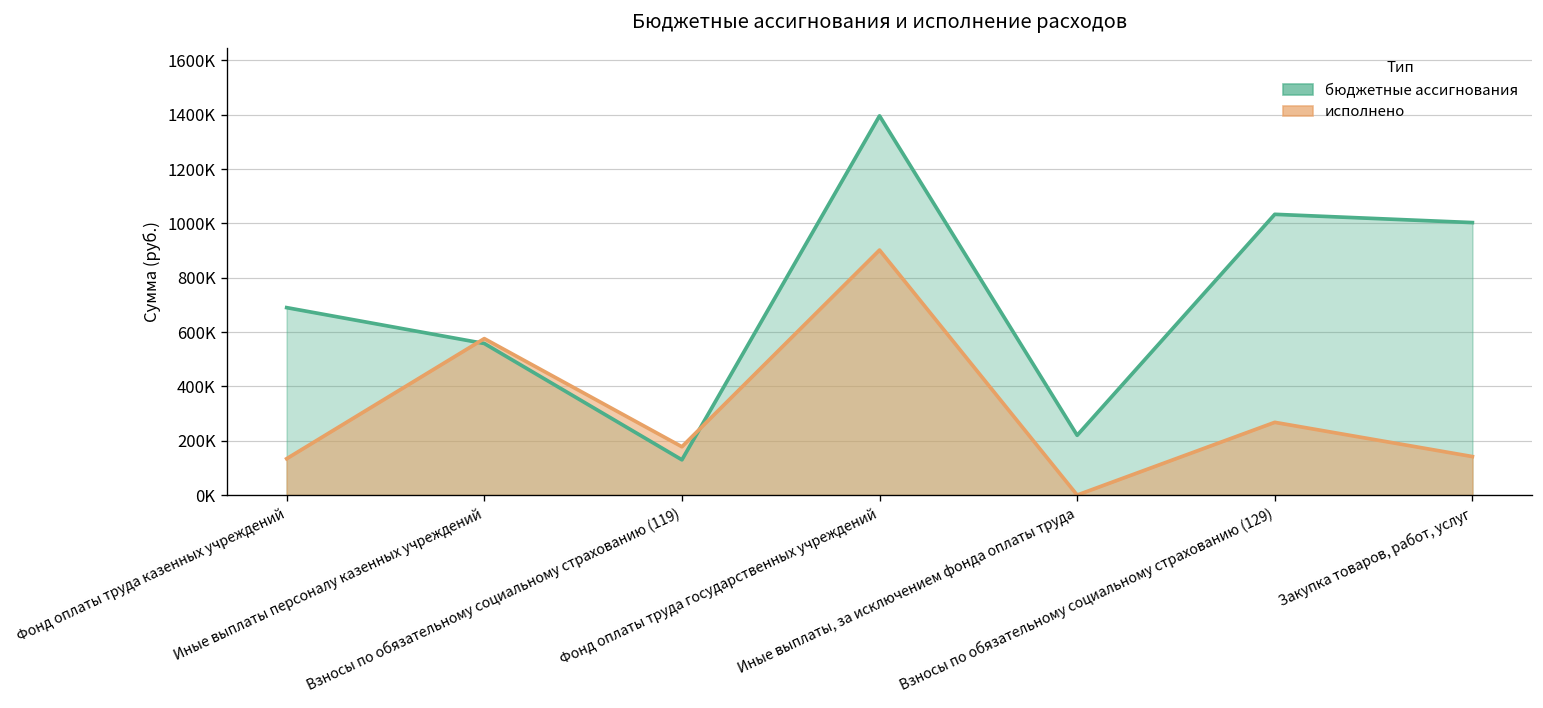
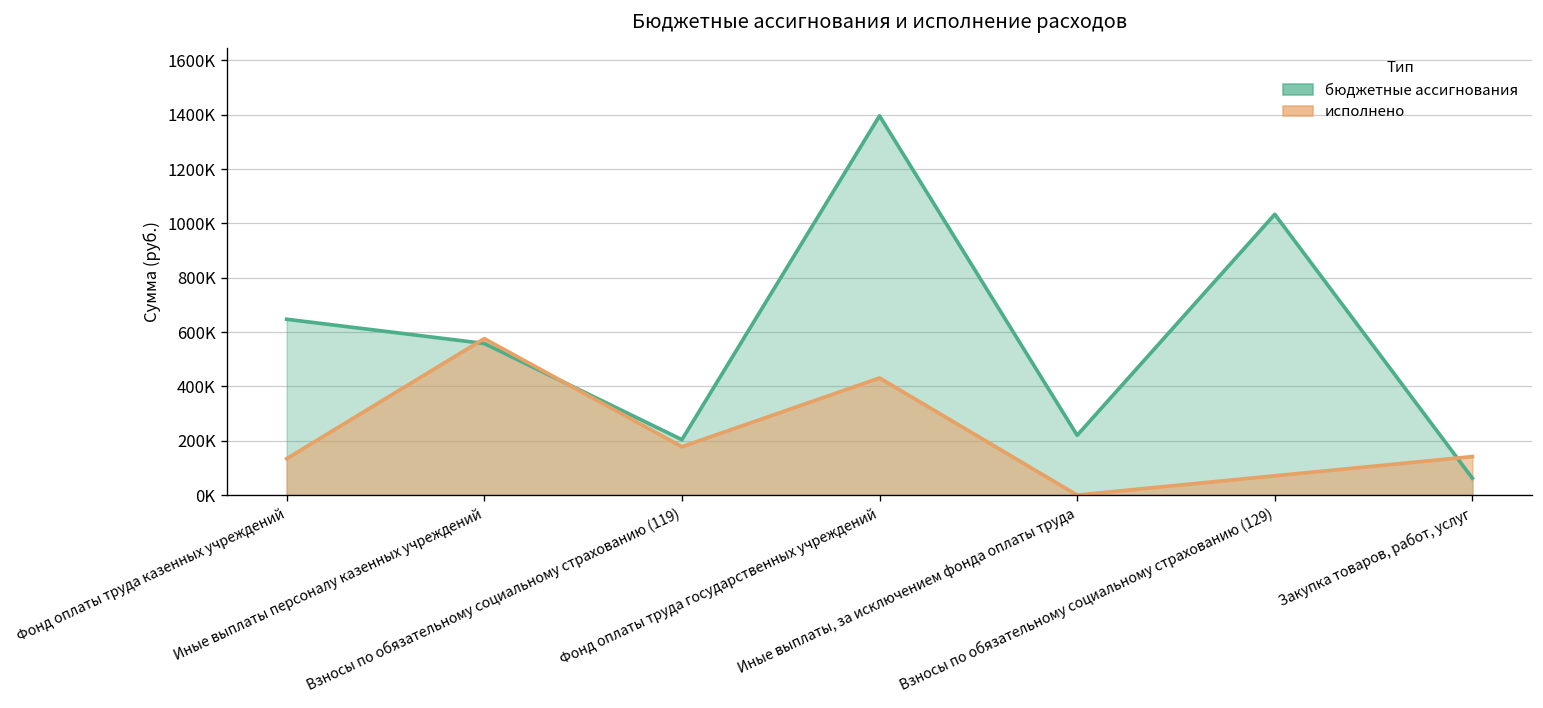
бюджетные ассигнования, Фонд оплаты труда казенных учреждений: 690000 -> 650000
бюджетные ассигнования, Взносы по обязательному социальному страхованию (119): 130000 -> 200000
исполнено, Фонд оплаты труда государственных учреждений: 900000 -> 430000
исполнено, Взносы по обязательному социальному страхованию (129): 270000 -> 70000
бюджетные ассигнования, Закупка товаров, работ, услуг: 1000000 -> 60000
